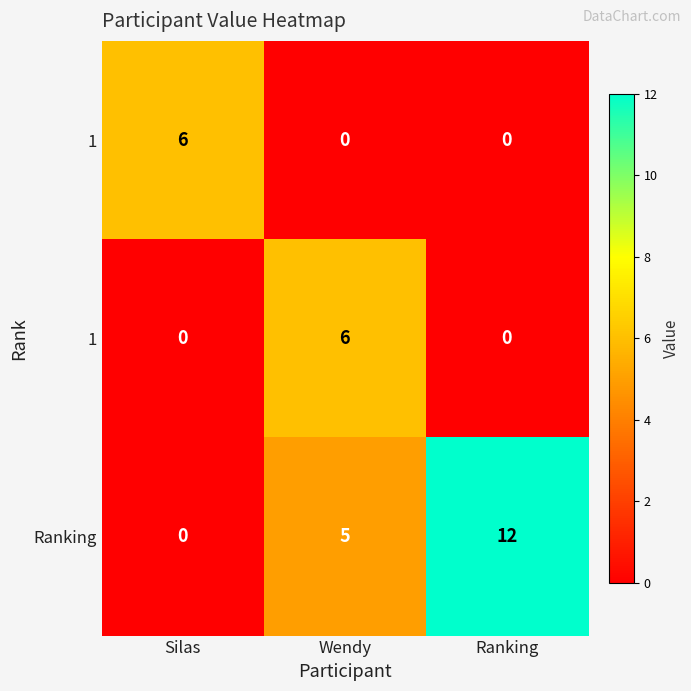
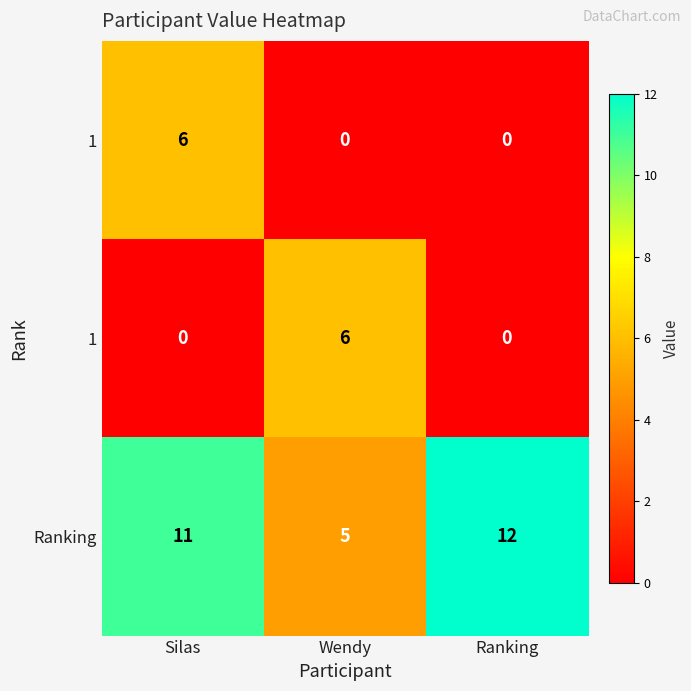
Ranking, Silas: 0 -> 11
